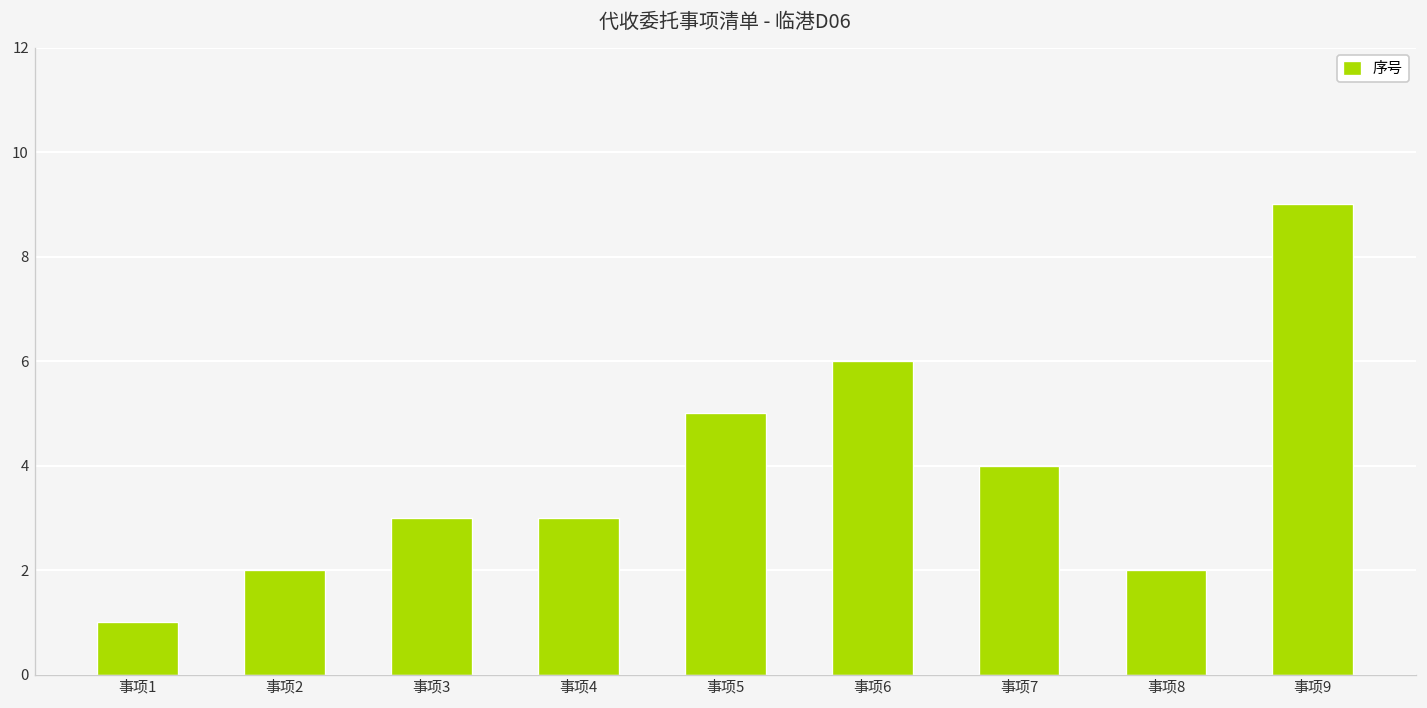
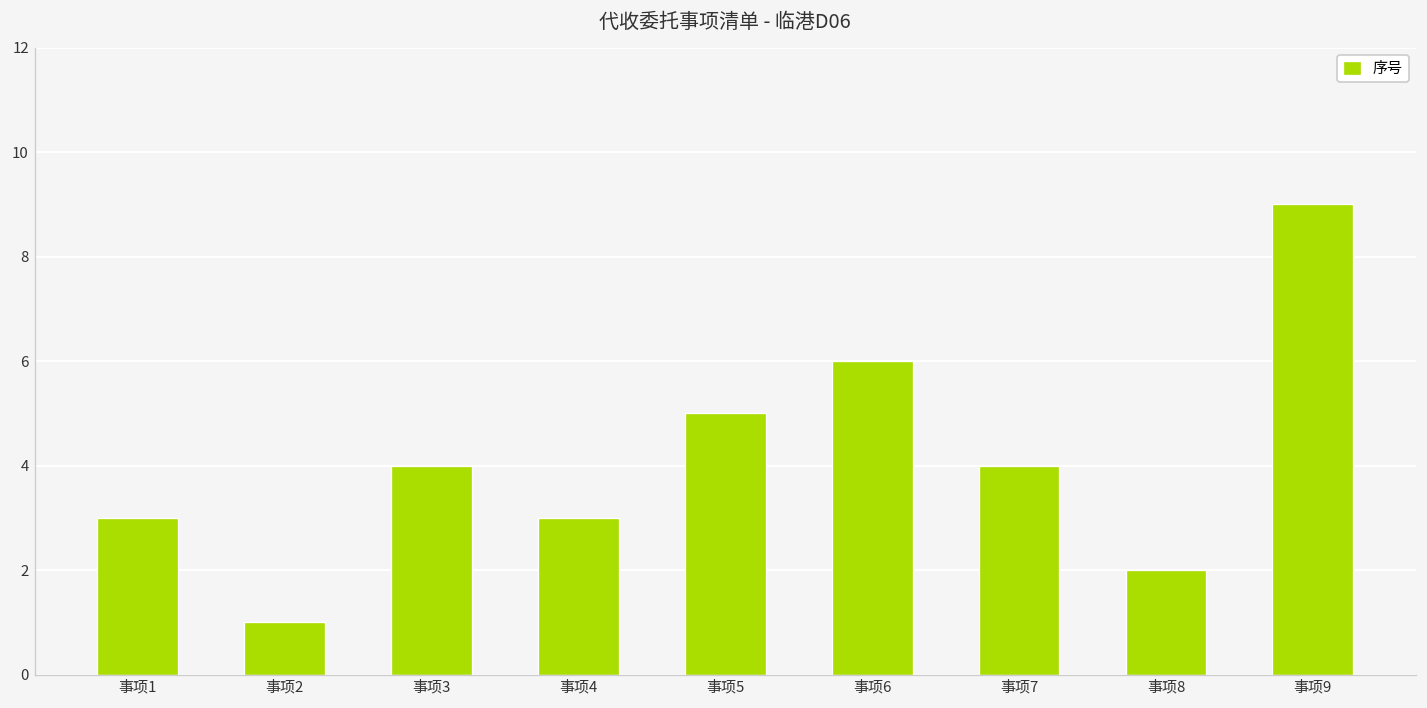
事项1: 1 -> 3
事项2: 2 -> 1
事项3: 3 -> 4
